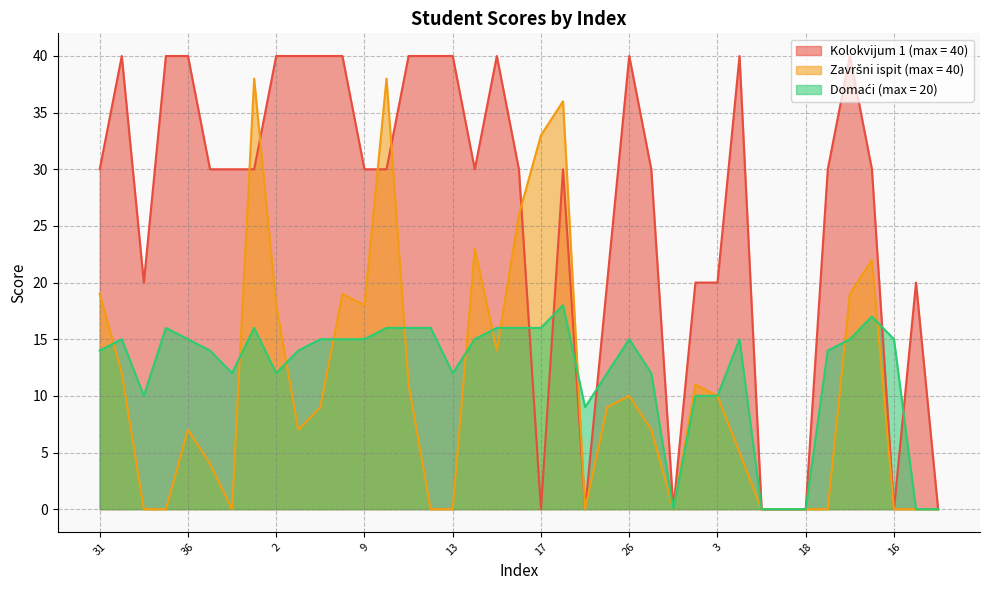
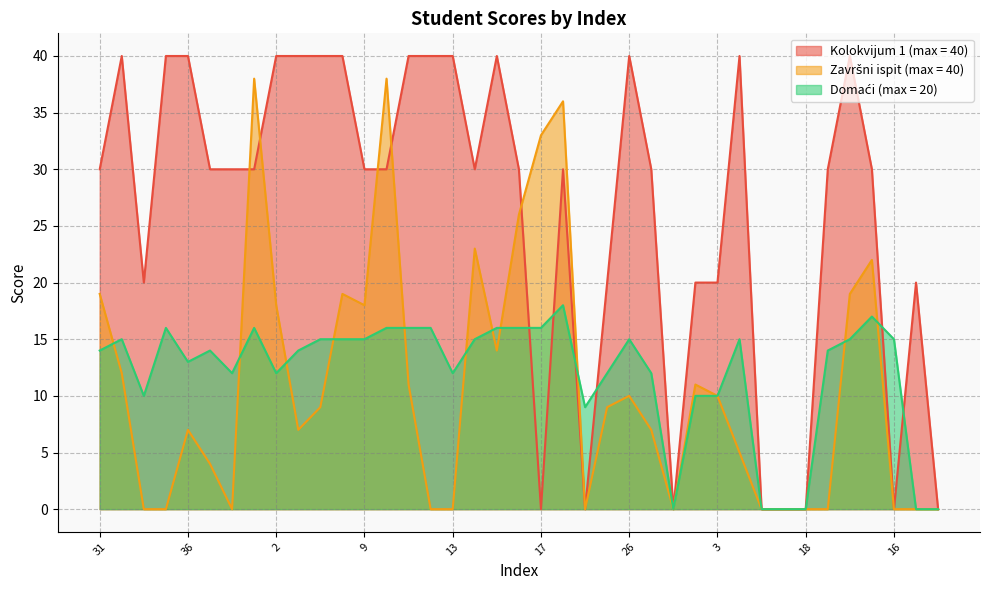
Domaći (max = 20), 36: 15 -> 13
